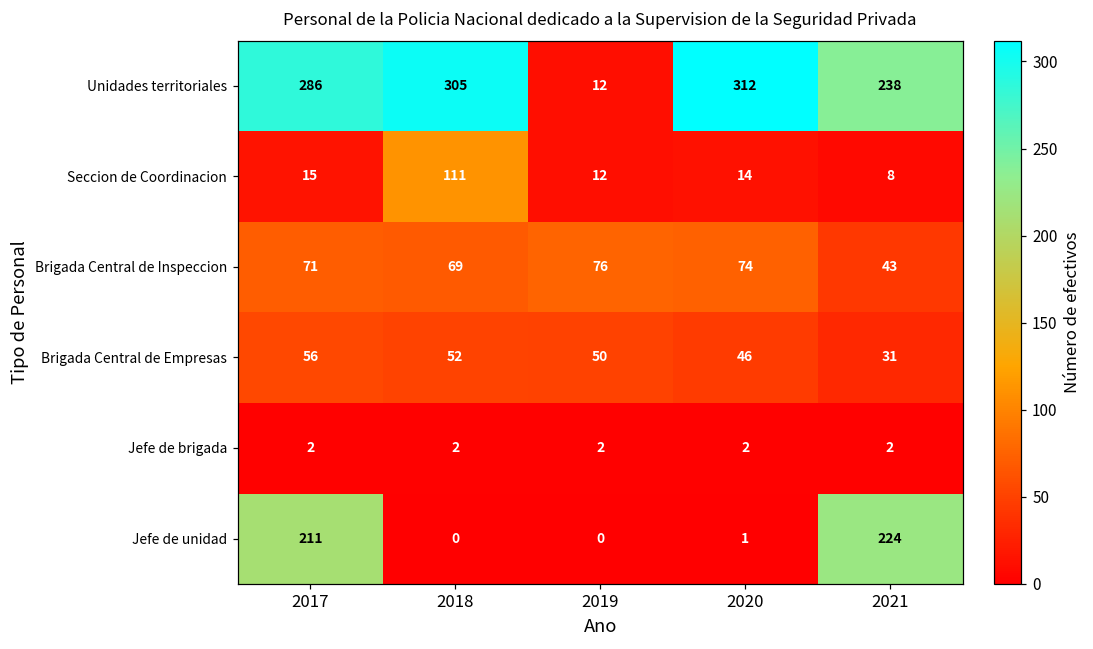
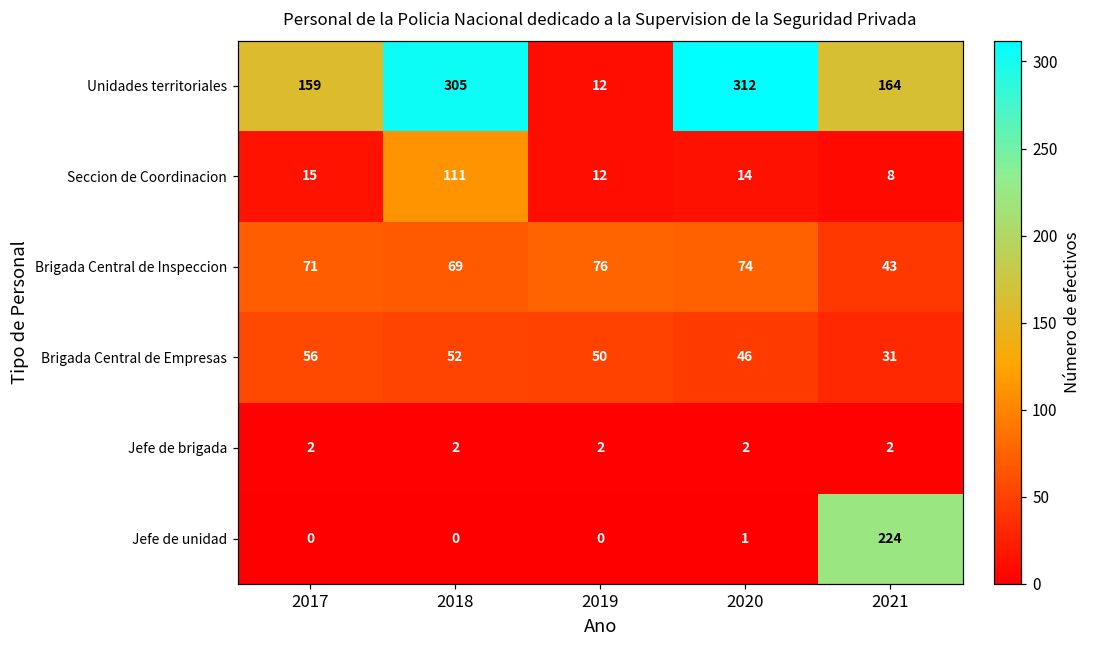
Unidades territoriales, 2017: 286 -> 159
Unidades territoriales, 2021: 238 -> 164
Jefe de unidad, 2017: 211 -> 0
